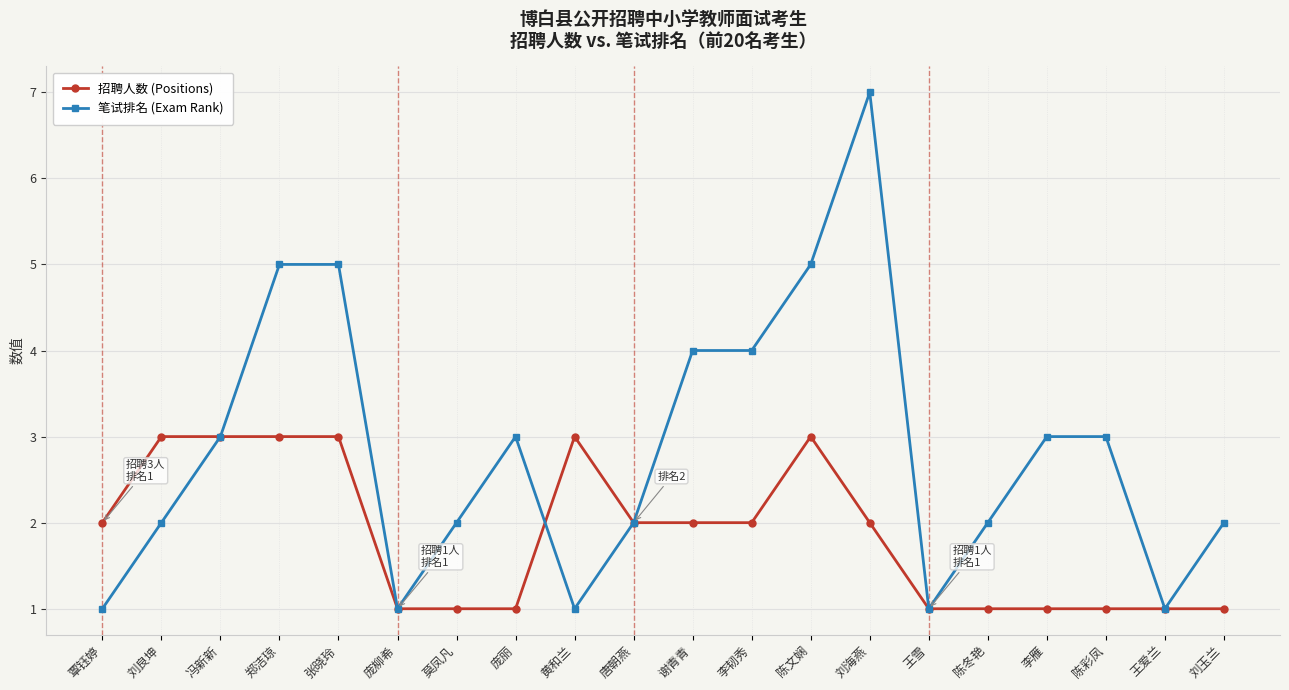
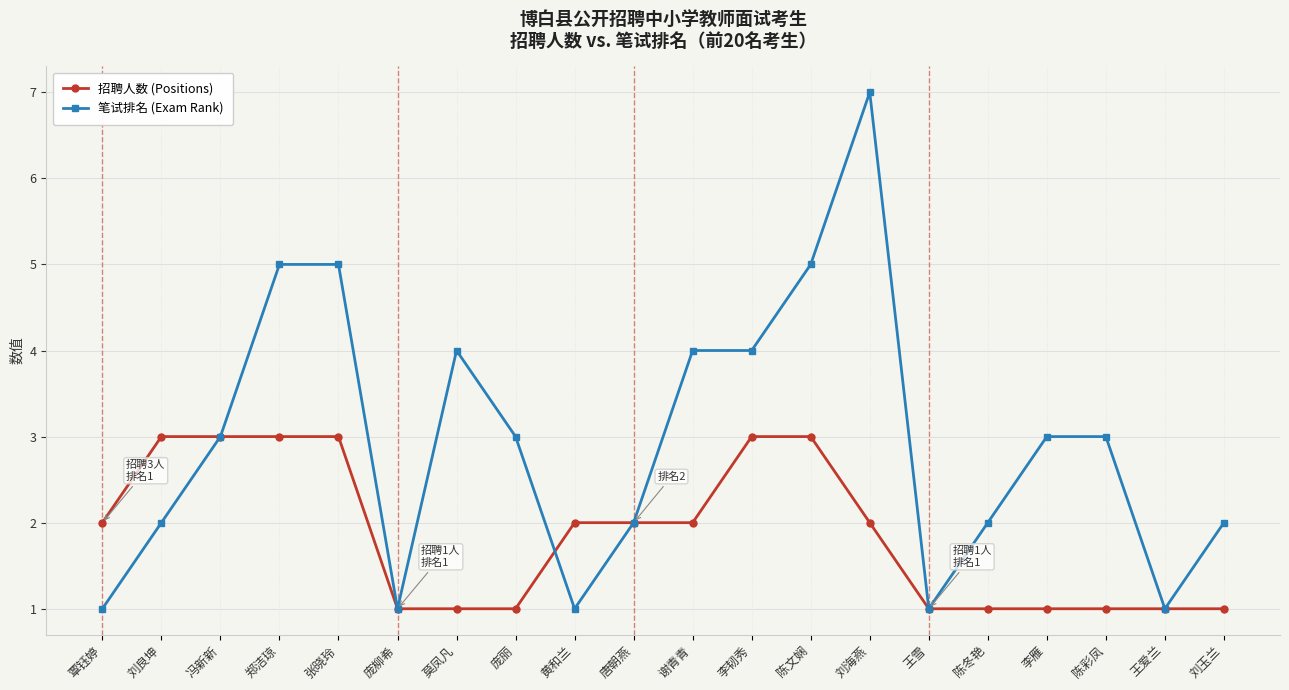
笔试排名 (Exam Rank), 莫凤凡: 2 -> 4
招聘人数 (Positions), 黄和兰: 3 -> 2
招聘人数 (Positions), 李韧秀: 2 -> 3
